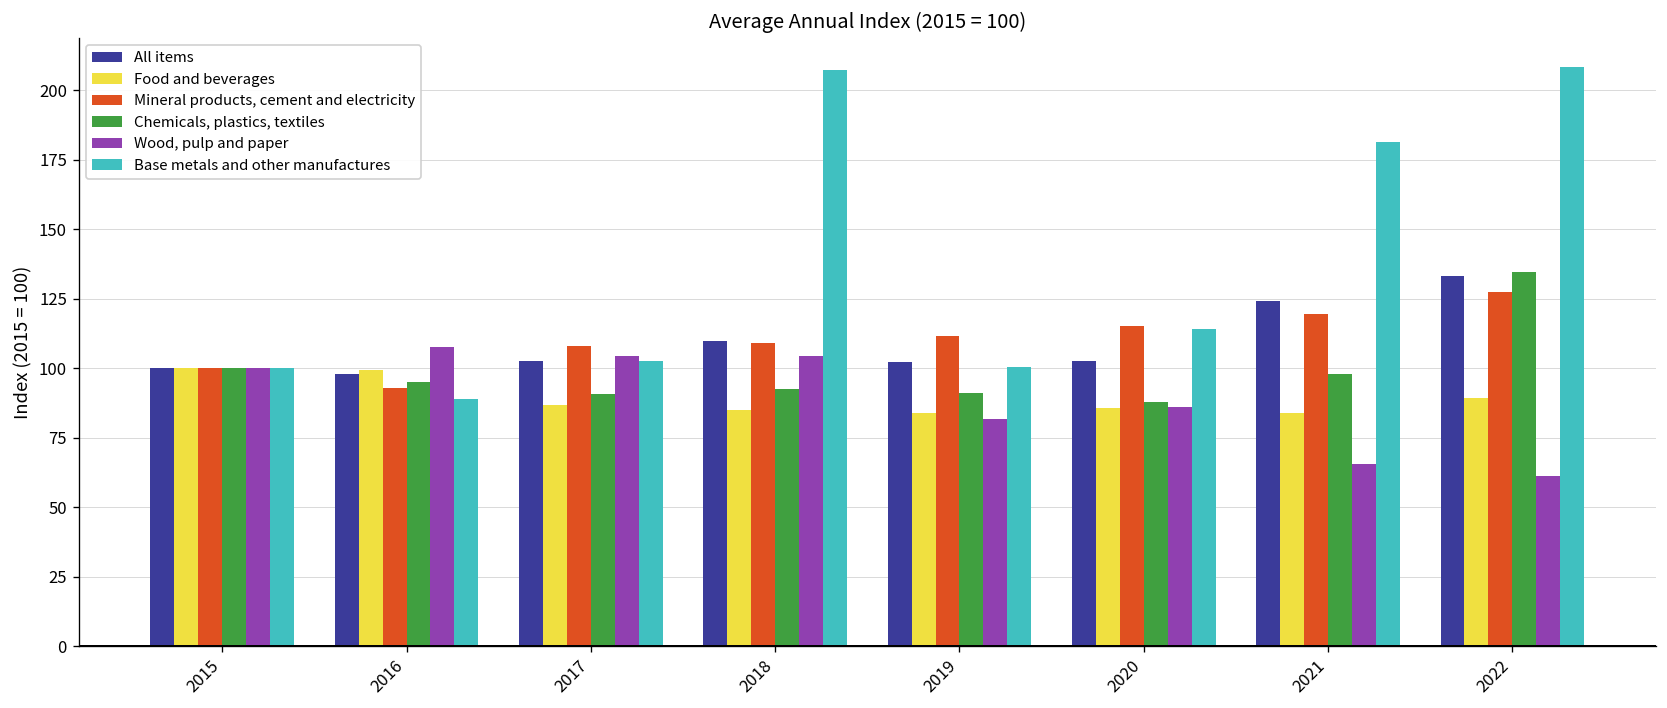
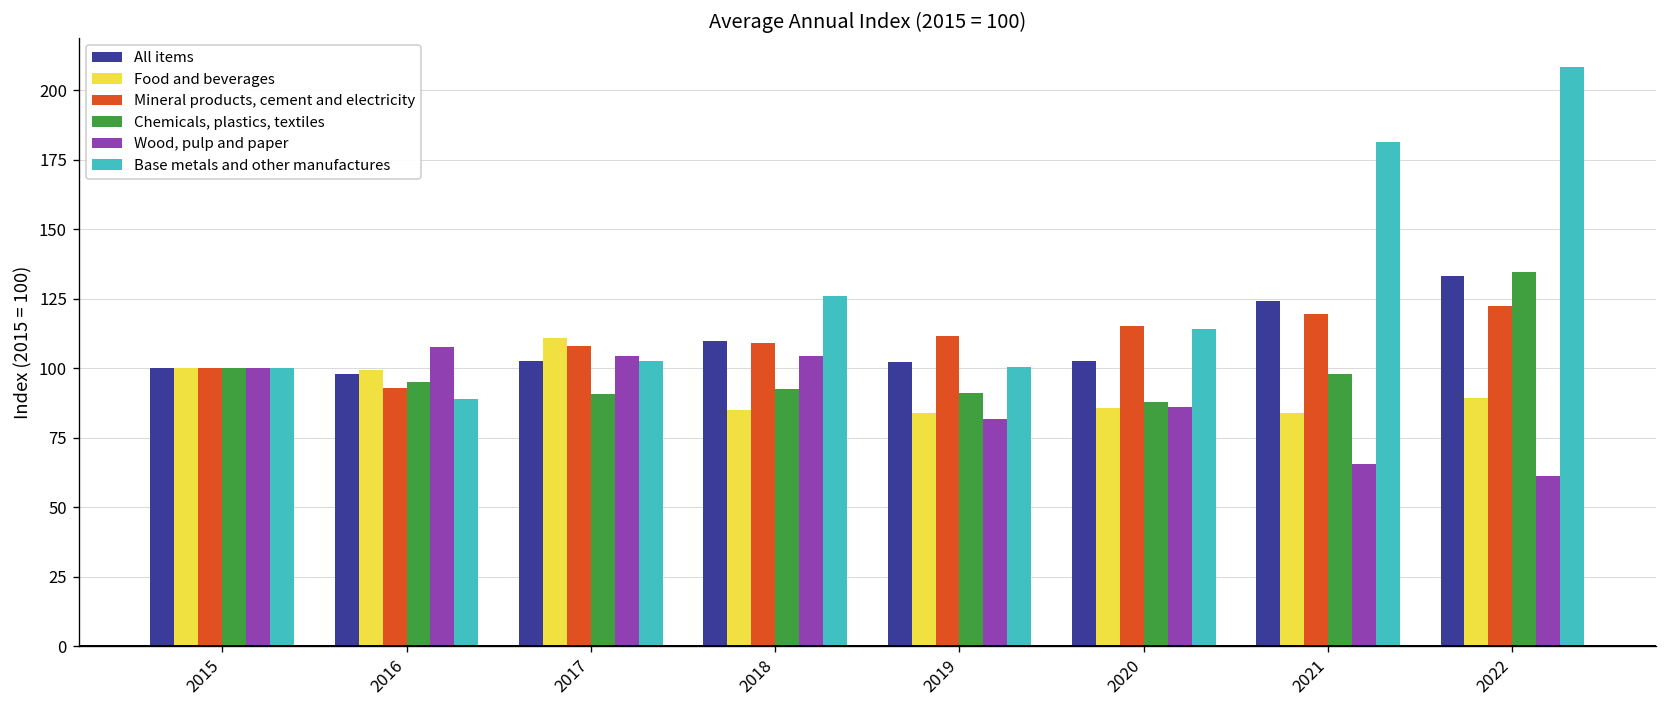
Food and beverages, 2017: 87 -> 111
Base metals and other manufactures, 2018: 207 -> 126
Mineral products, cement and electricity, 2022: 127 -> 122
